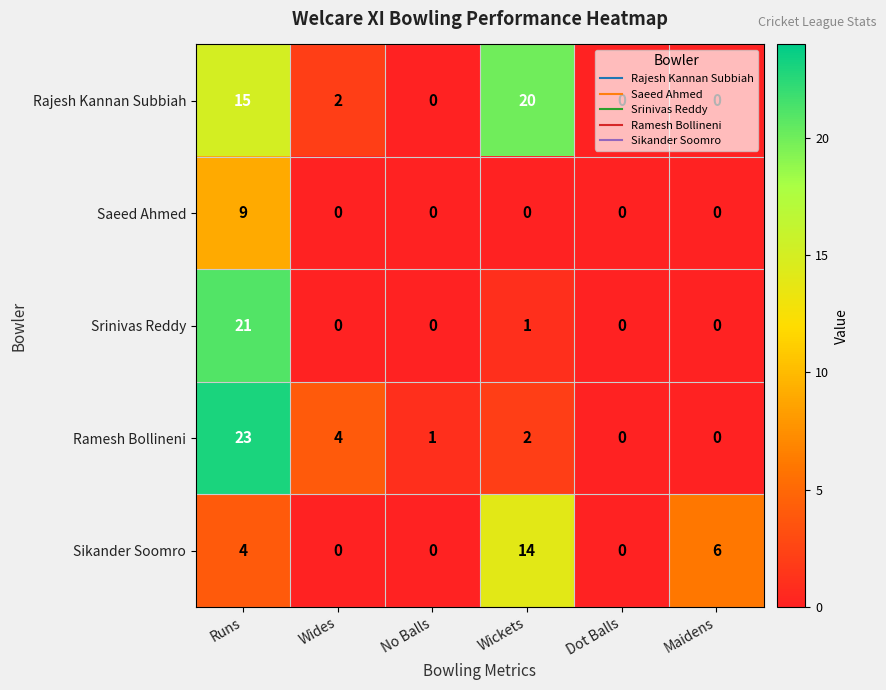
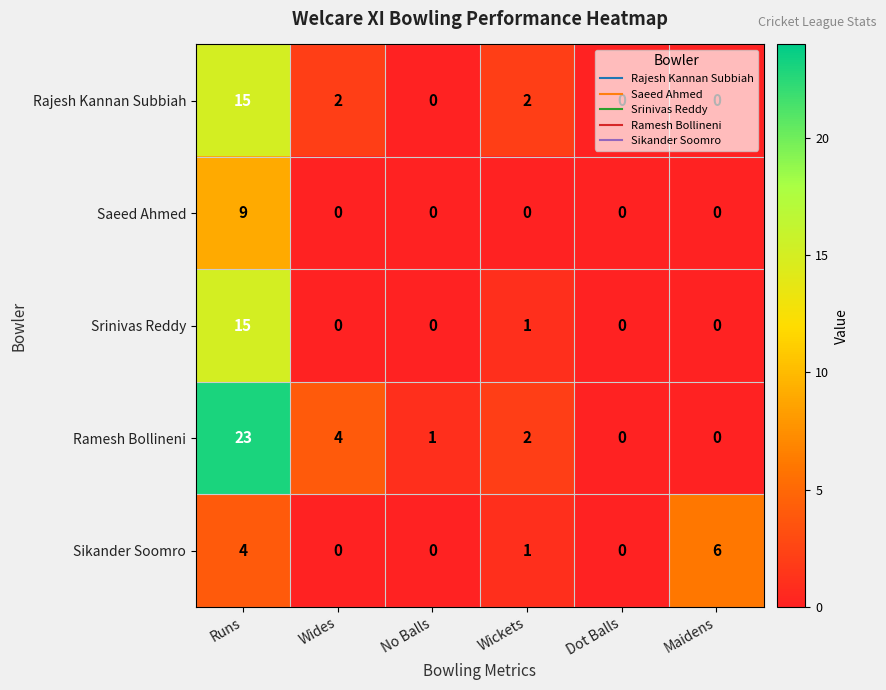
Rajesh Kannan Subbiah, Wickets: 20 -> 2
Srinivas Reddy, Runs: 21 -> 15
Sikander Soomro, Wickets: 14 -> 1
